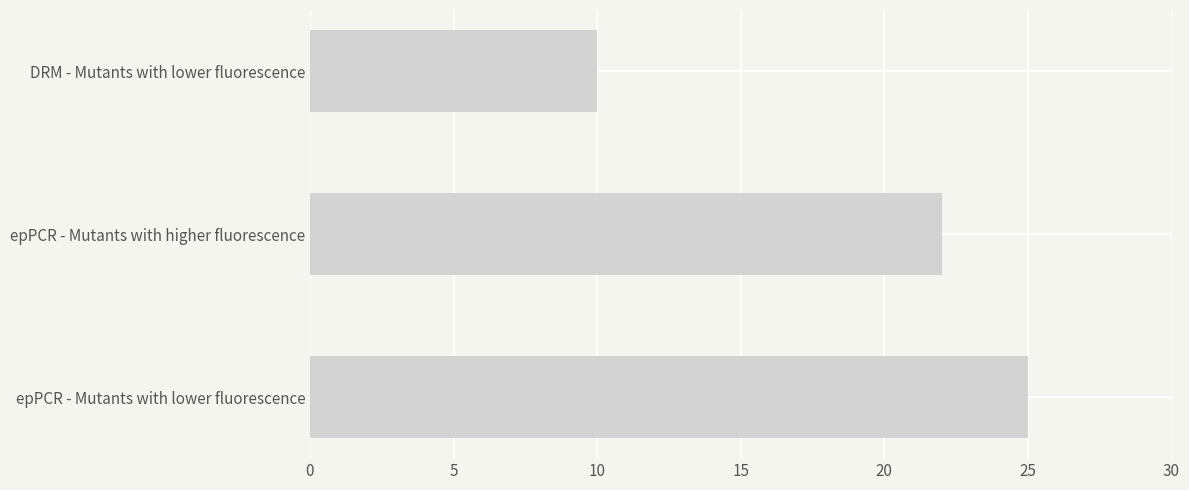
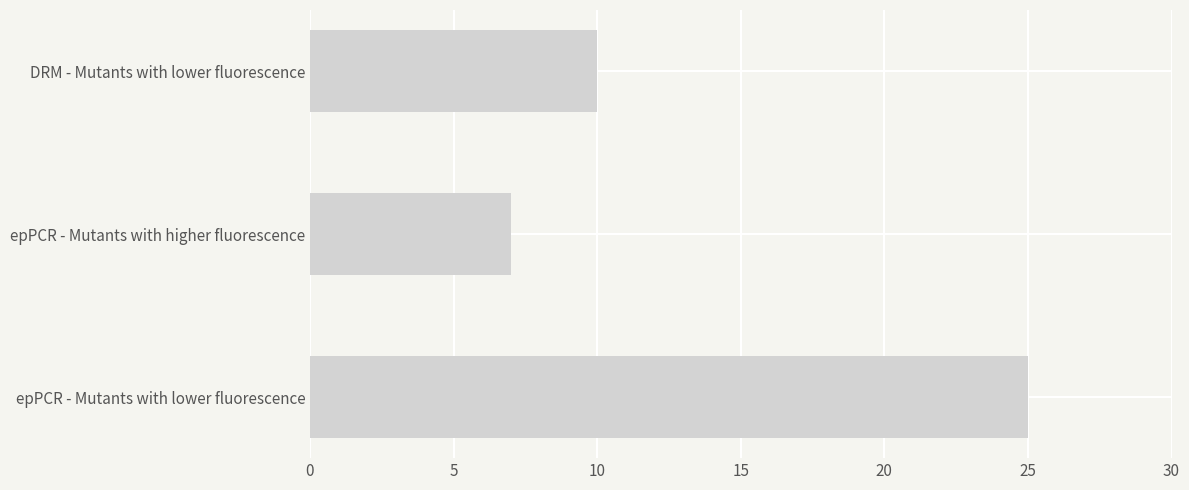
epPCR - Mutants with higher fluorescence: 22 -> 7
